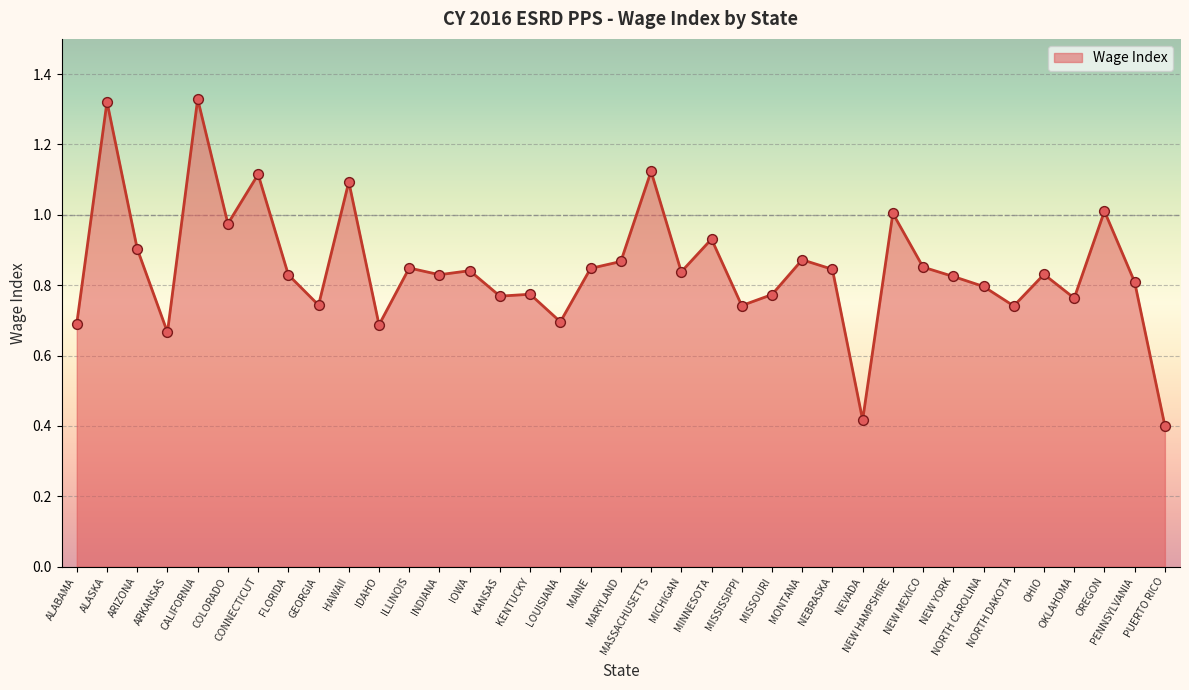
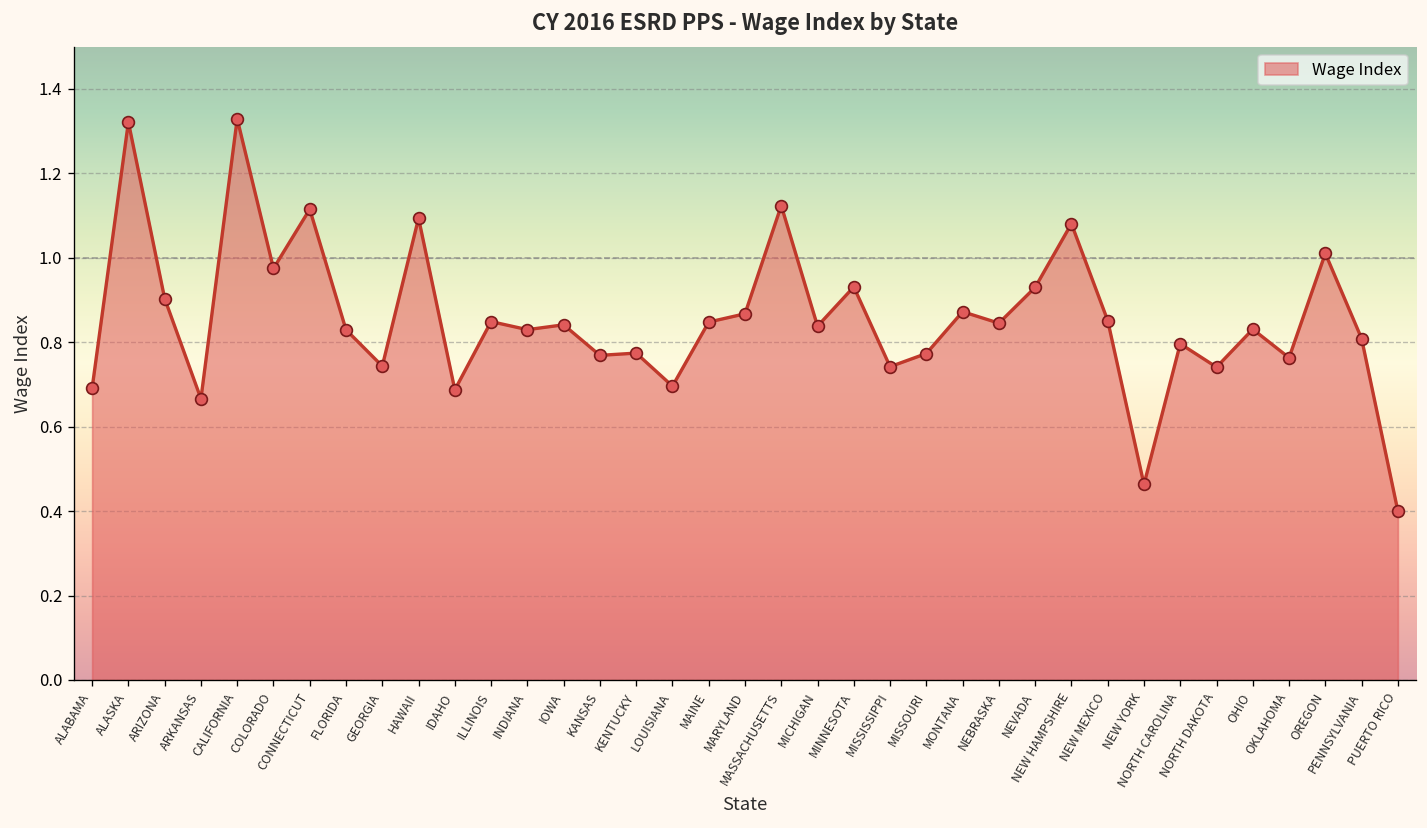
NEVADA: 0.42 -> 0.93
NEW HAMPSHIRE: 1.00 -> 1.08
NEW YORK: 0.82 -> 0.46
